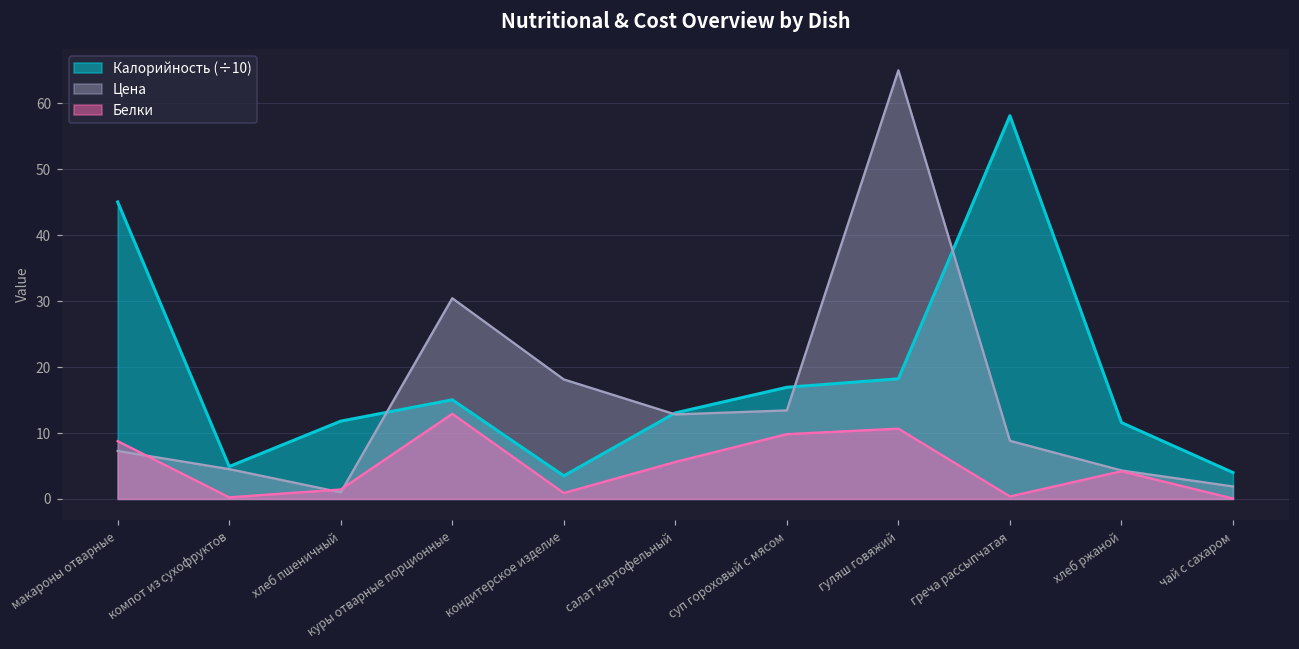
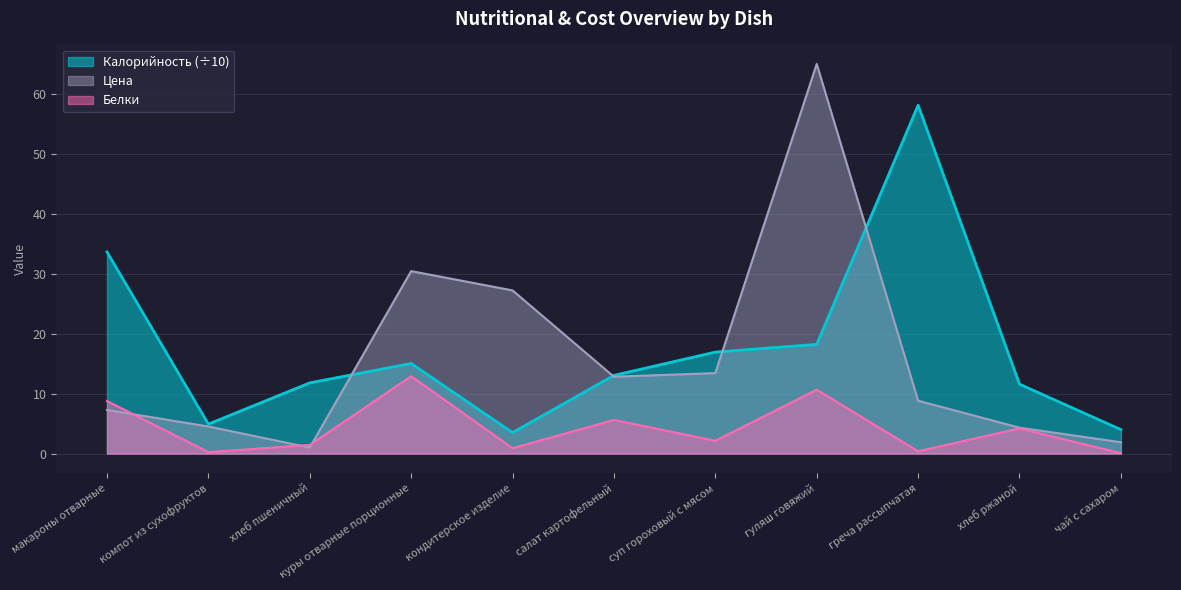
Калорийность (÷10), макароны отварные: 45 -> 34
Цена, кондитерское изделие: 18 -> 27
Белки, суп гороховый с мясом: 10 -> 2
